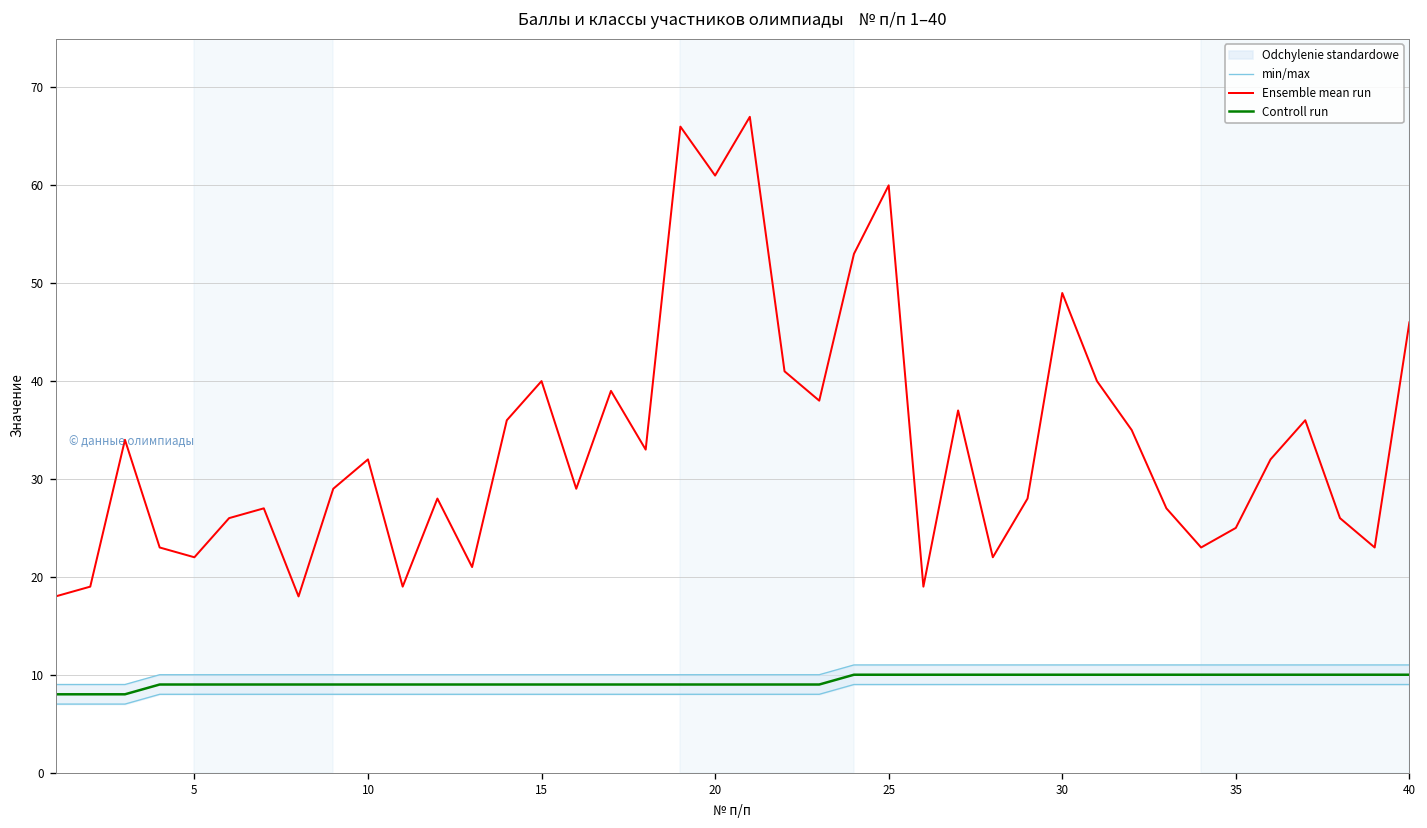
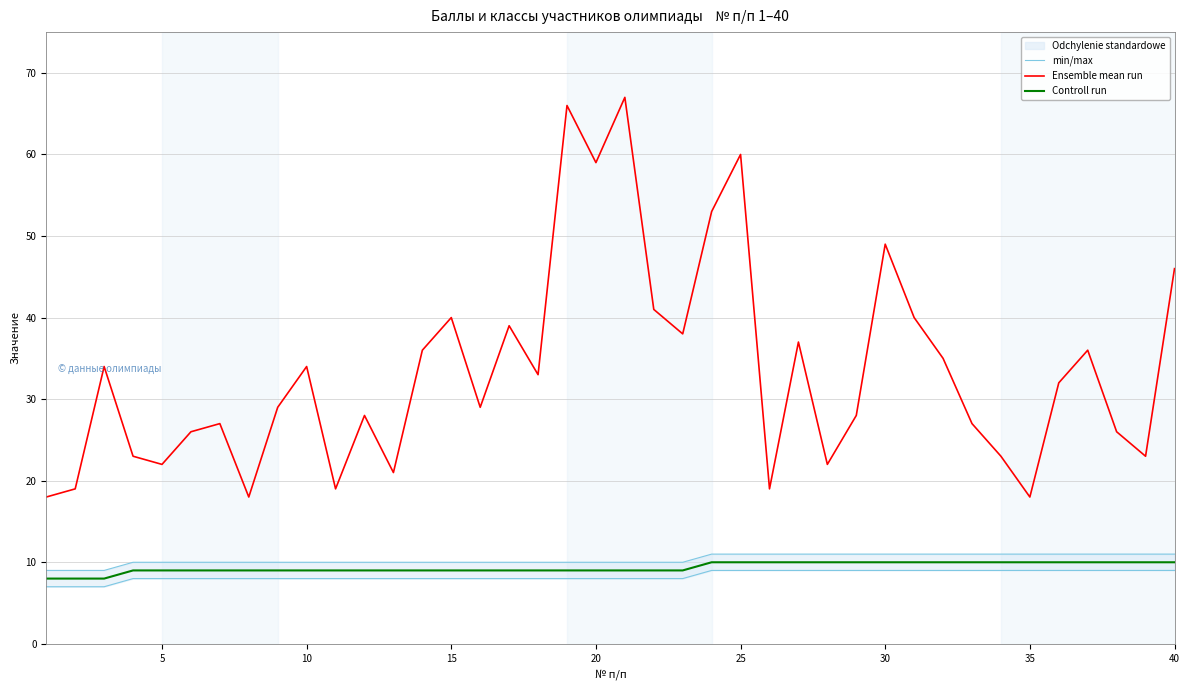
Ensemble mean run, 10: 32 -> 34
Ensemble mean run, 20: 61 -> 59
Ensemble mean run, 35: 25 -> 18
